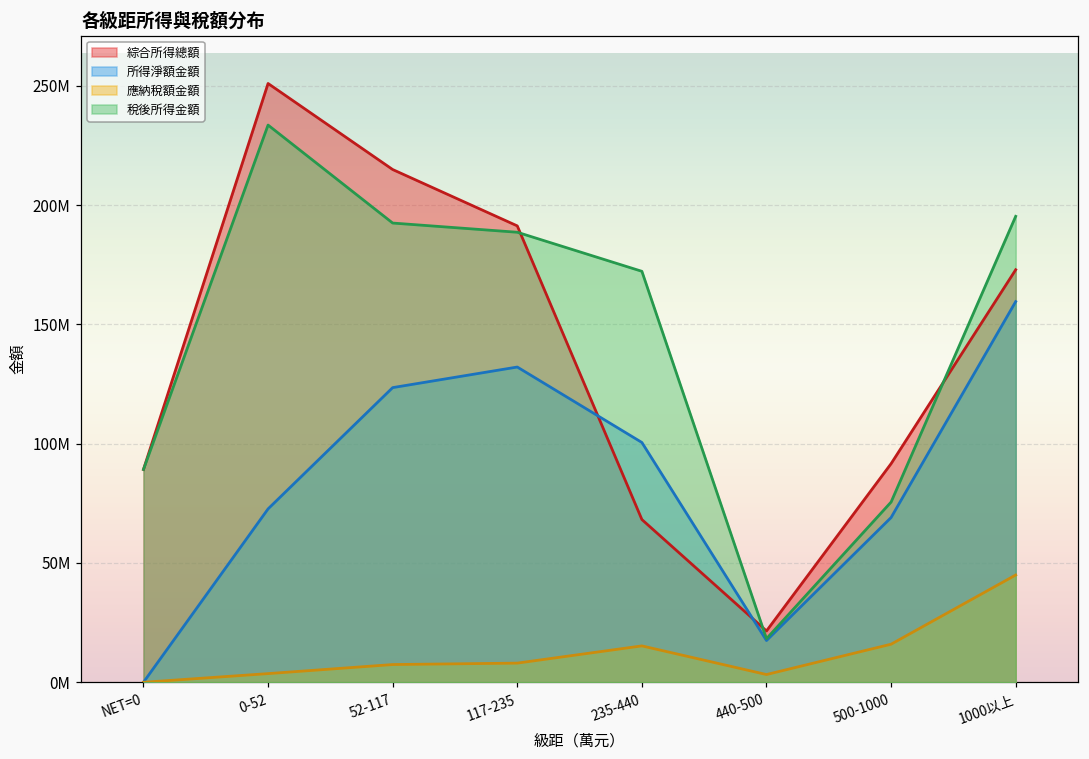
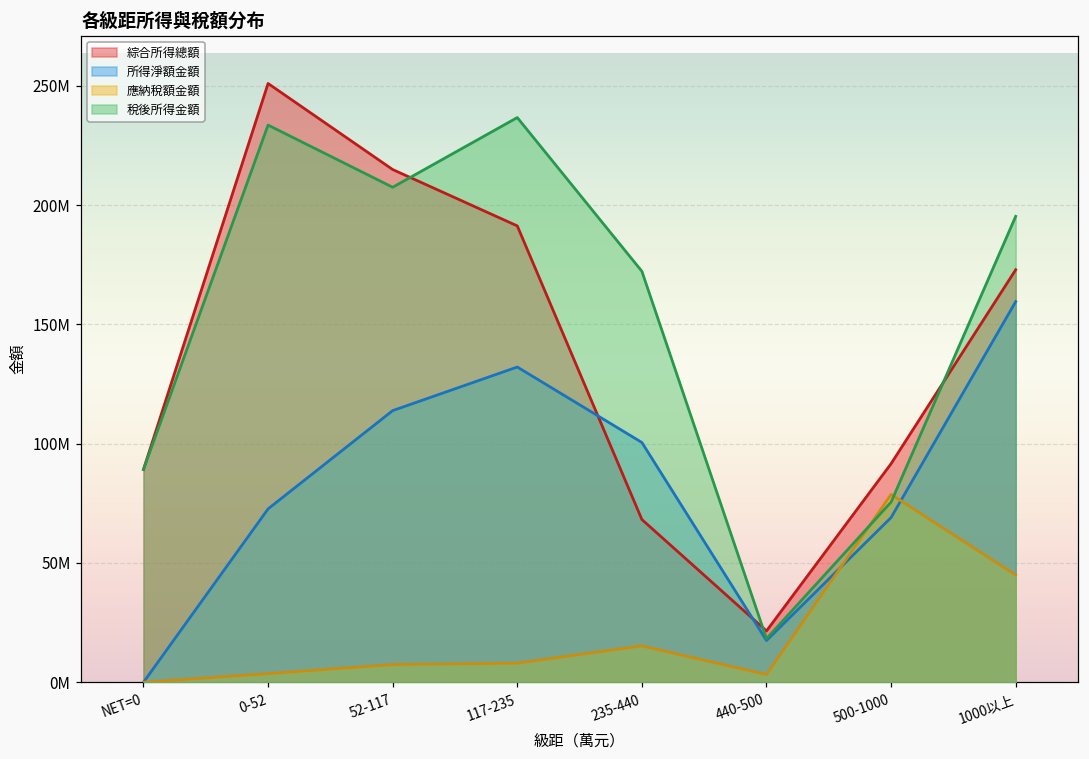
所得淨額金額, 52-117: 124000000 -> 114000000
稅後所得金額, 52-117: 192000000 -> 207000000
稅後所得金額, 117-235: 189000000 -> 237000000
應納稅額金額, 500-1000: 16000000 -> 79000000
